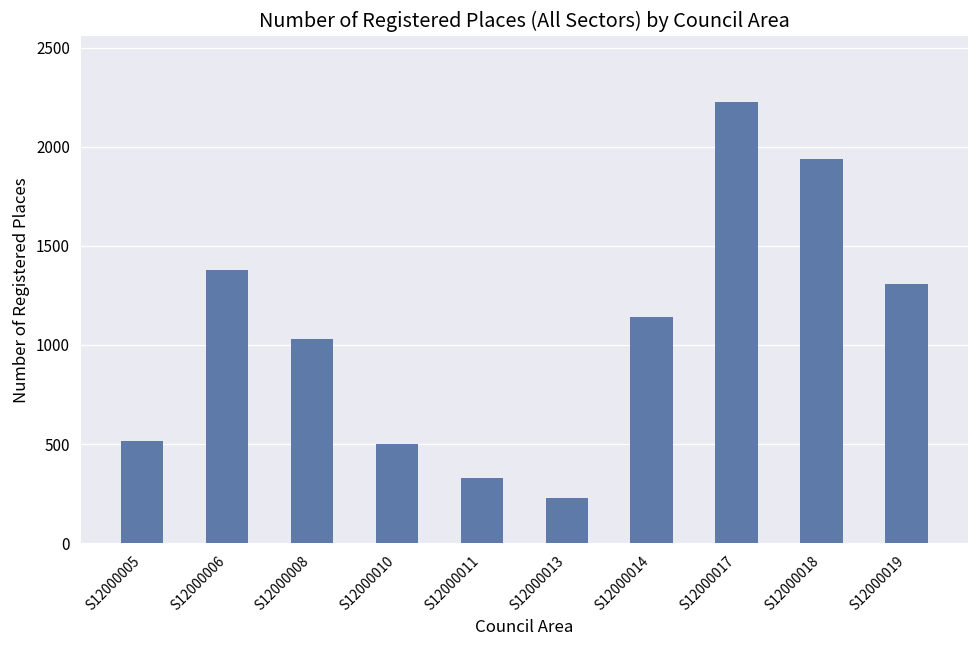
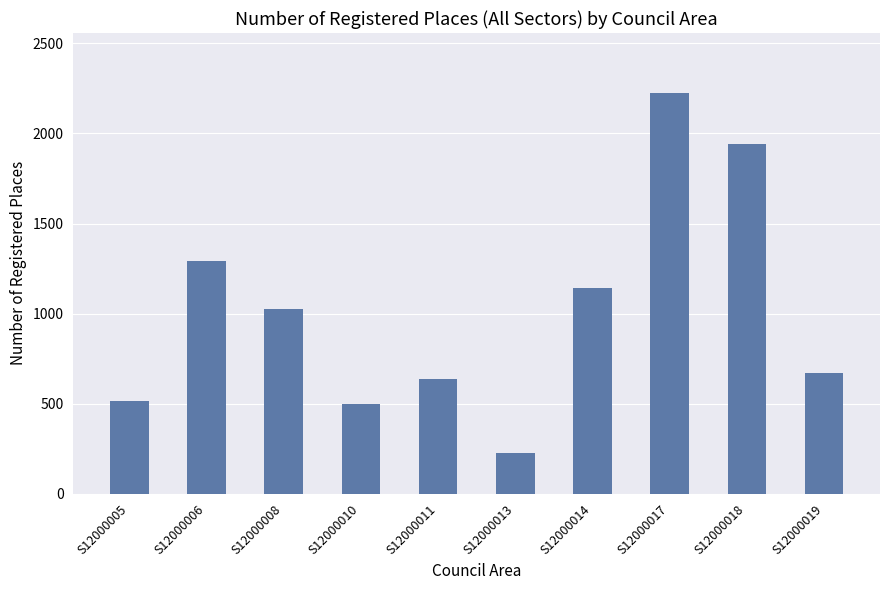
S12000006: 1380 -> 1290
S12000011: 330 -> 640
S12000019: 1310 -> 670
